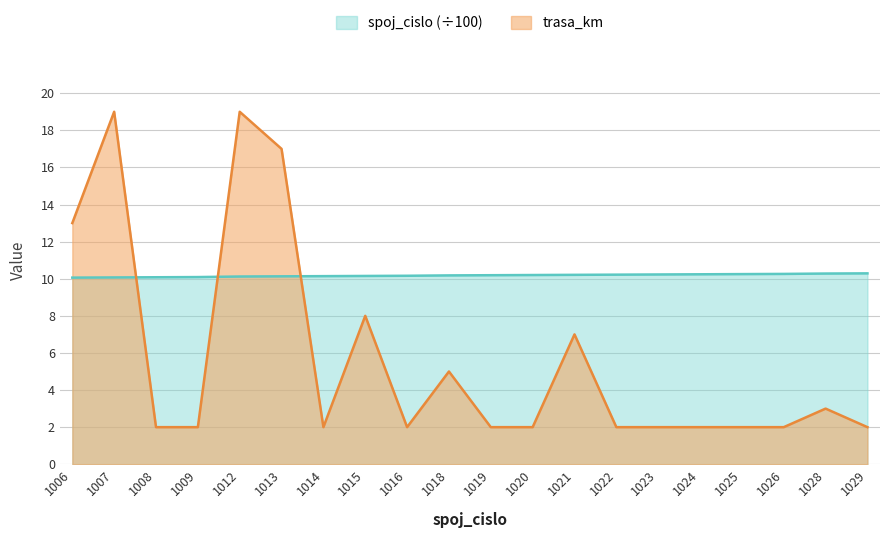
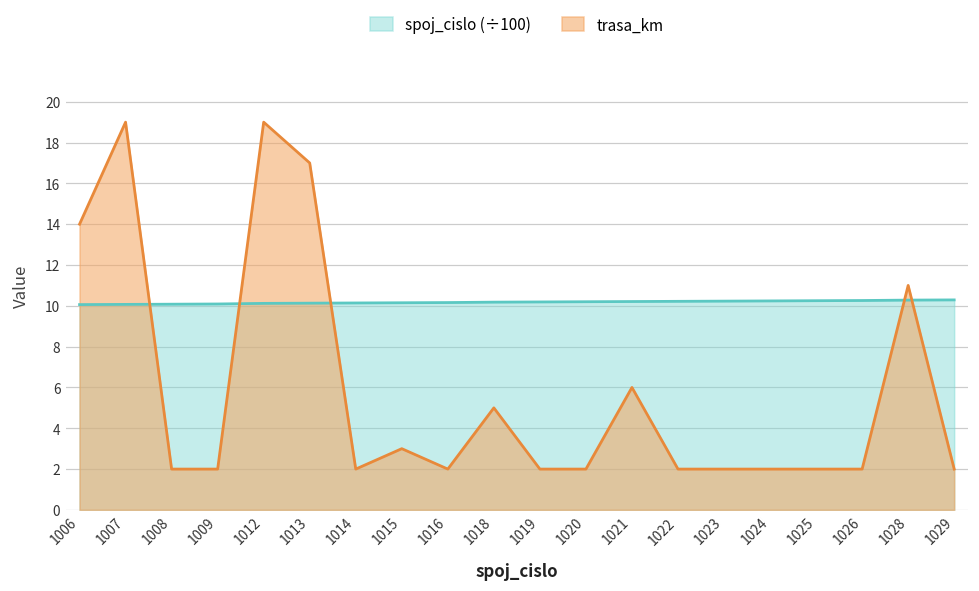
trasa_km, 1006: 13 -> 14
trasa_km, 1015: 8 -> 3
trasa_km, 1021: 7 -> 6
trasa_km, 1028: 3 -> 11
